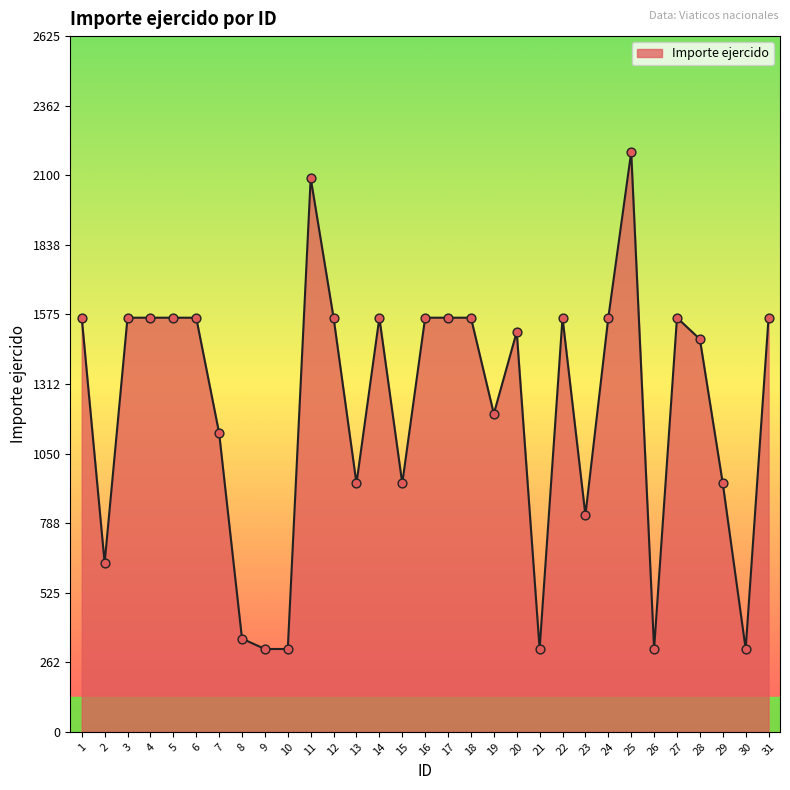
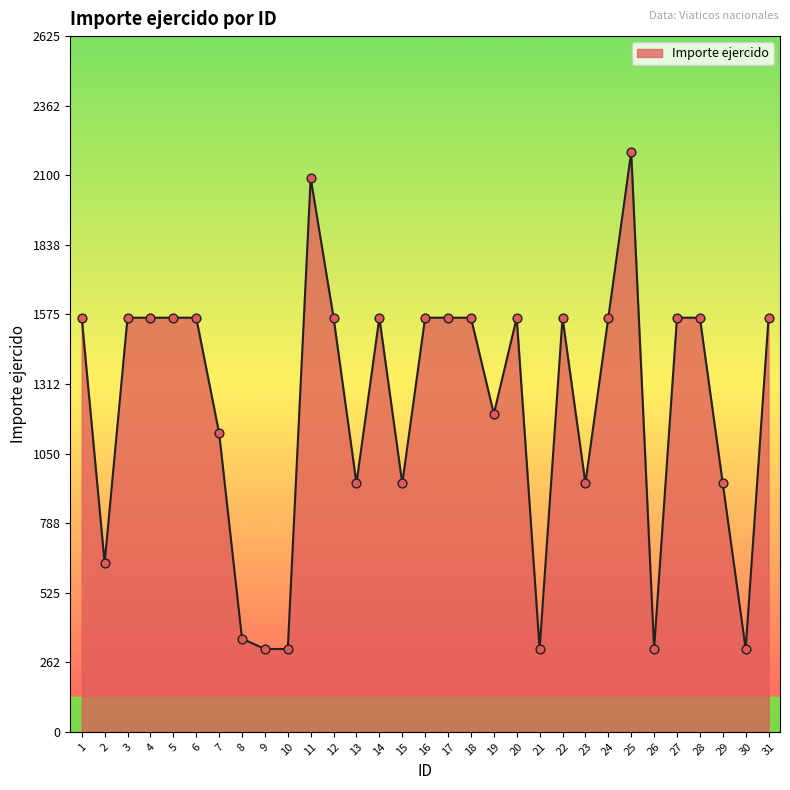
20: 1510 -> 1560
23: 820 -> 940
28: 1480 -> 1560
